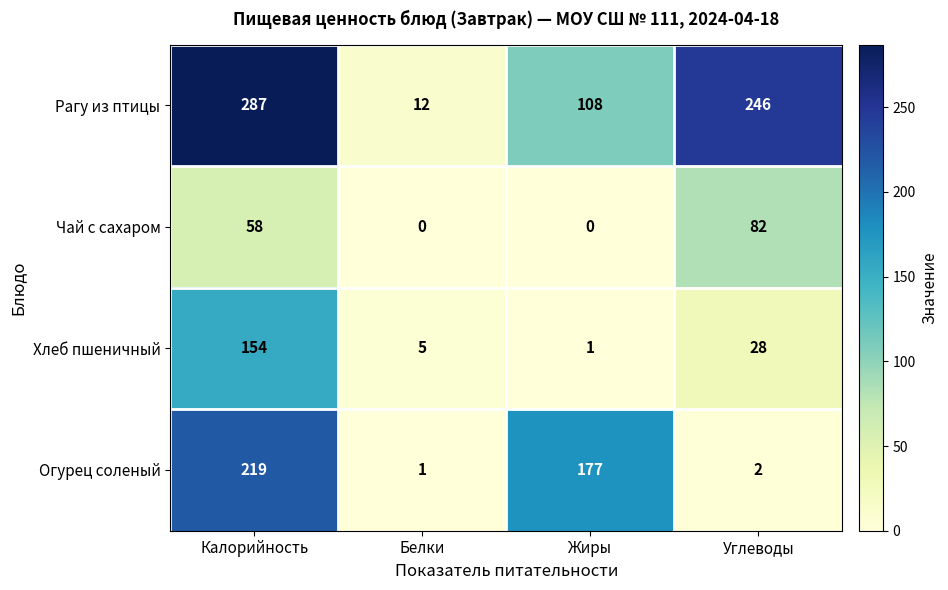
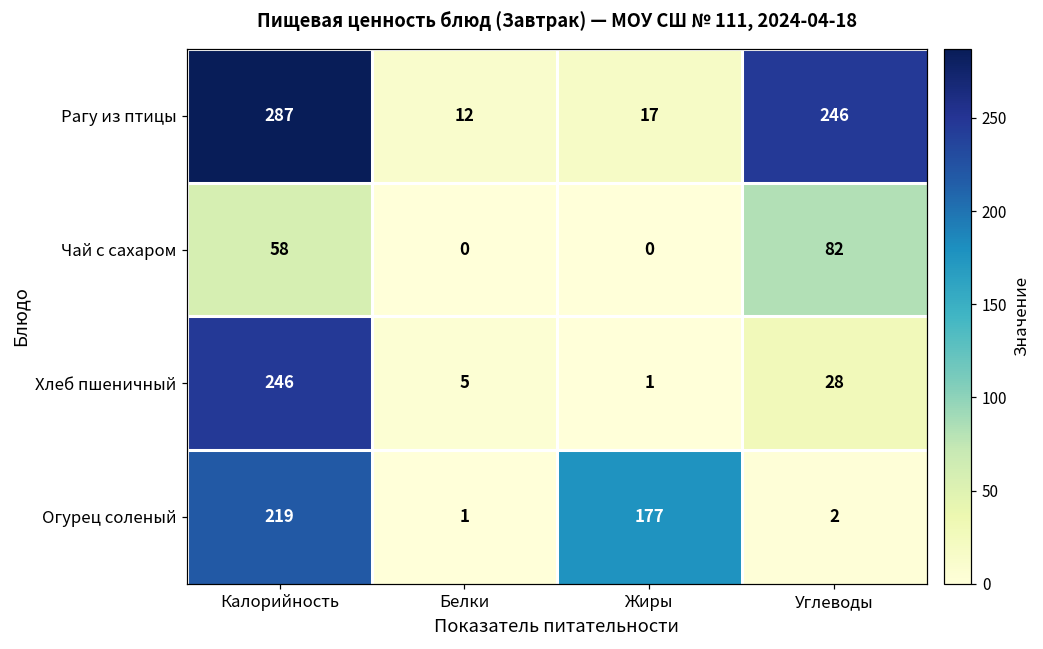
Рагу из птицы, Жиры: 108 -> 17
Хлеб пшеничный, Калорийность: 154 -> 246
